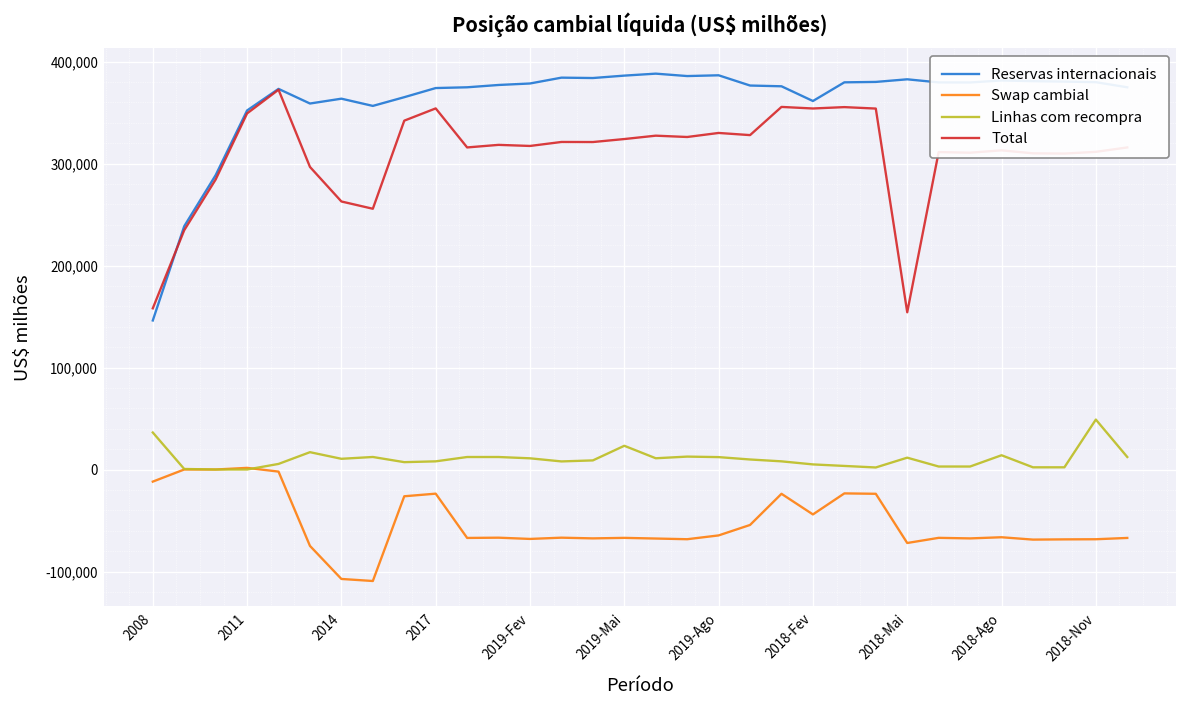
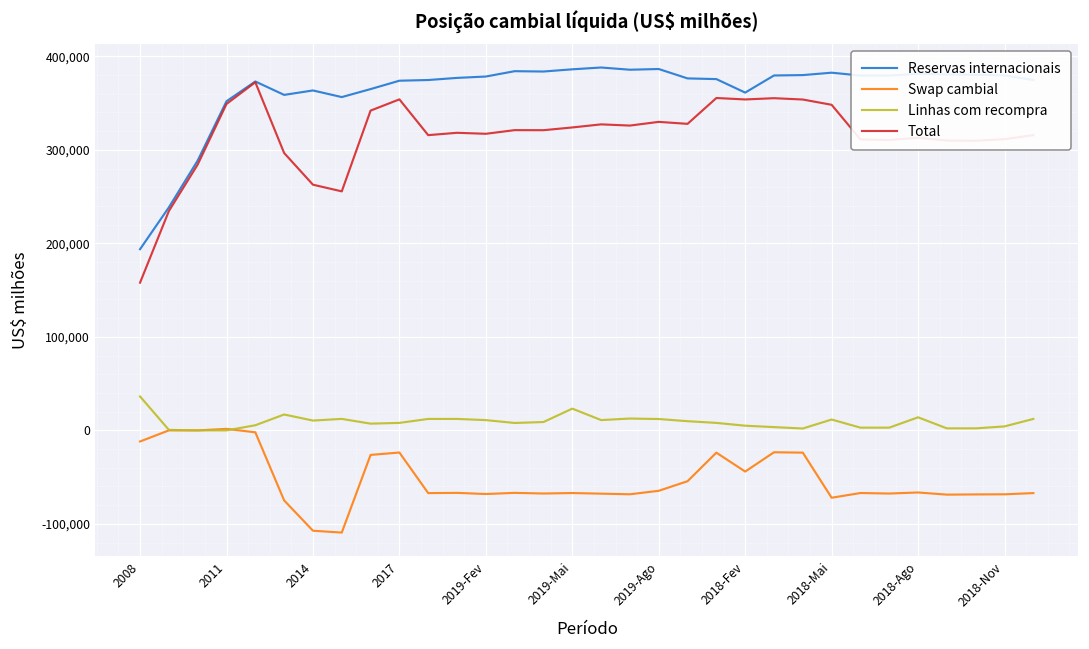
Reservas internacionais, 2008: 150,000 -> 190,000
Total, 2018-Mai: 150,000 -> 350,000
Linhas com recompra, 2018-Nov: 50,000 -> 0
